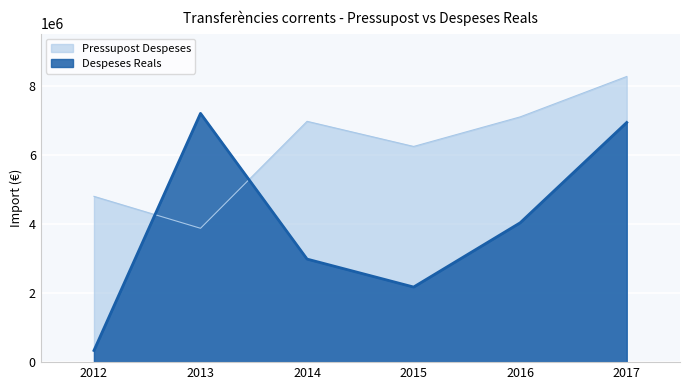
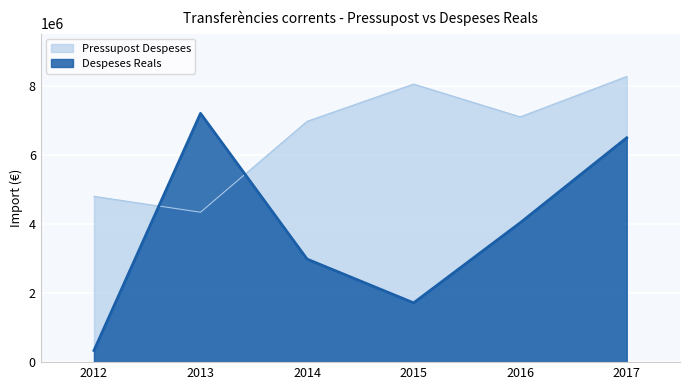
Pressupost Despeses, 2013: 3900000 -> 4300000
Pressupost Despeses, 2015: 6300000 -> 8100000
Despeses Reals, 2015: 2200000 -> 1700000
Despeses Reals, 2017: 7000000 -> 6500000
